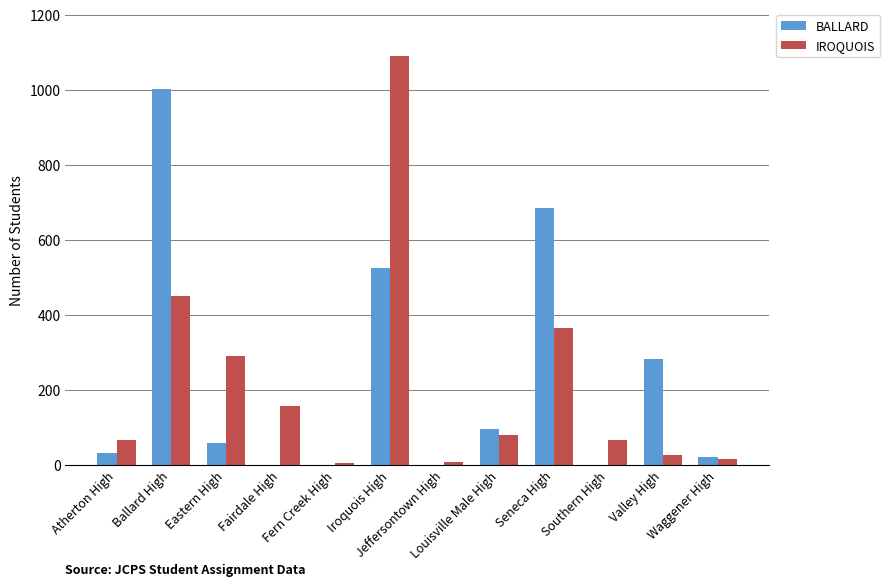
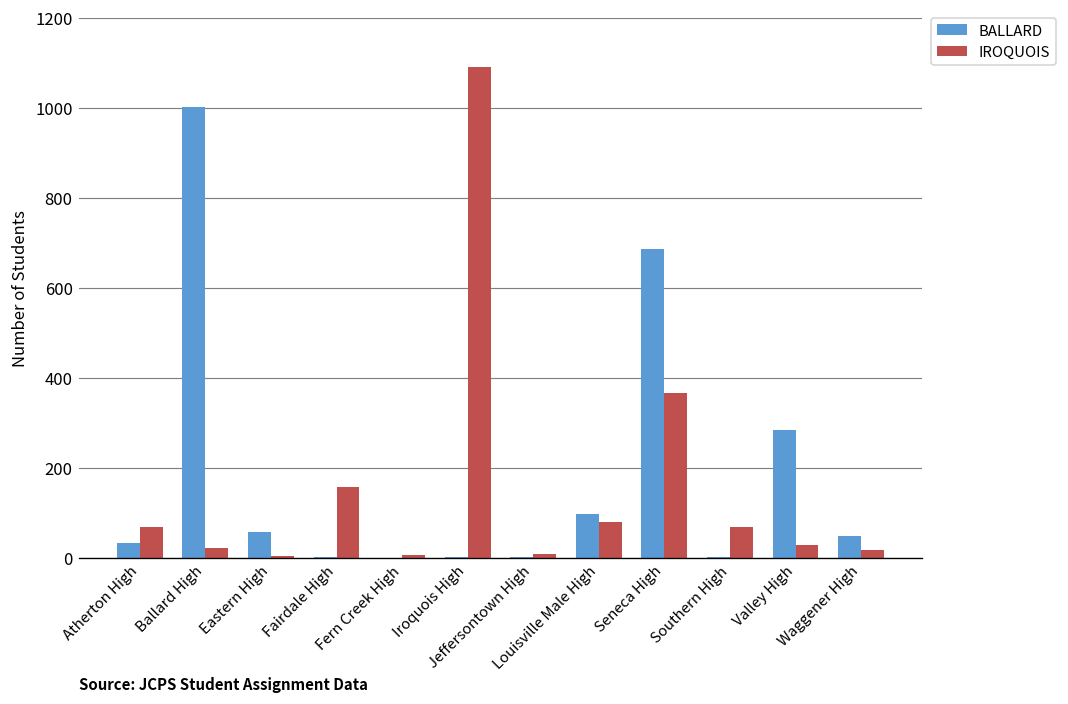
IROQUOIS, Ballard High: 450 -> 20
IROQUOIS, Eastern High: 290 -> 0
BALLARD, Iroquois High: 530 -> 0
BALLARD, Waggener High: 20 -> 50
